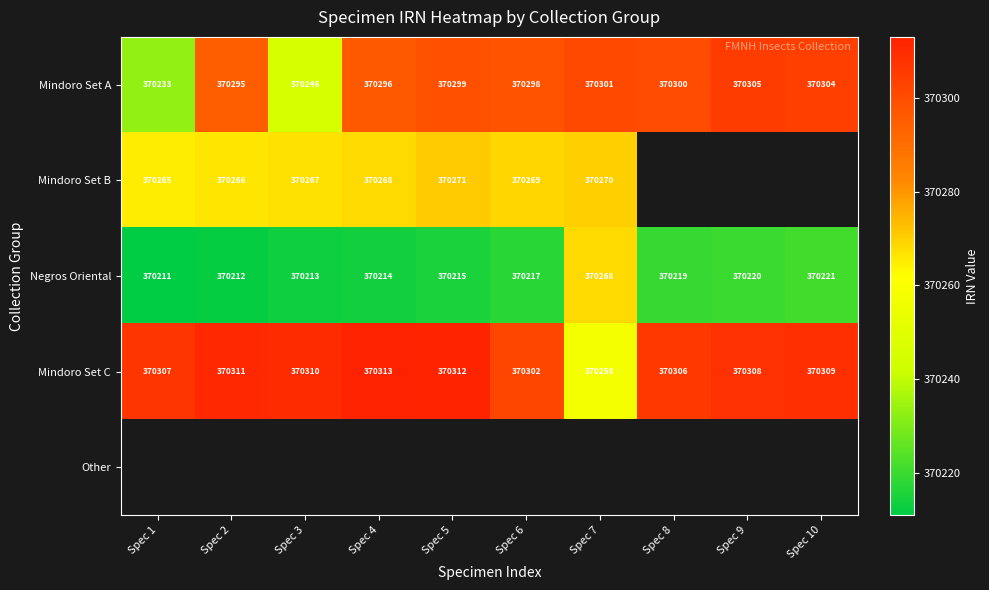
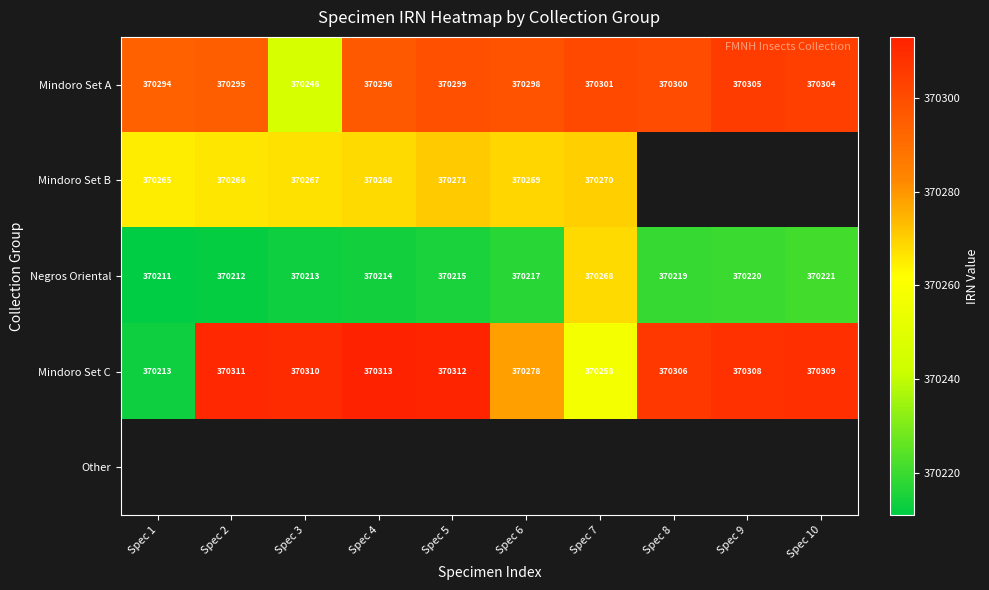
Mindoro Set A, Spec 1: 370233 -> 370294
Mindoro Set C, Spec 1: 370307 -> 370213
Mindoro Set C, Spec 6: 370302 -> 370278
